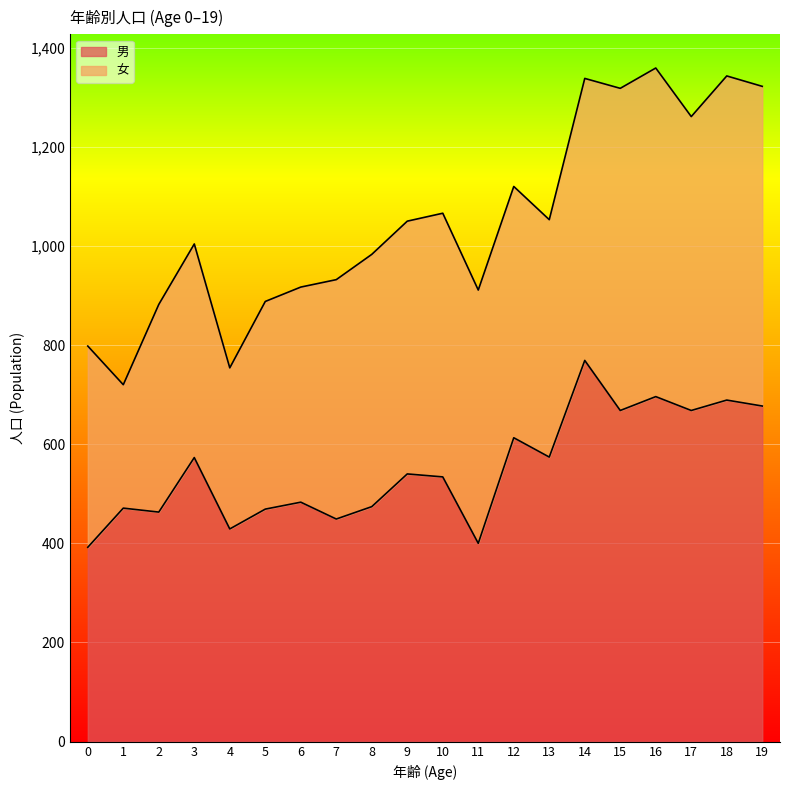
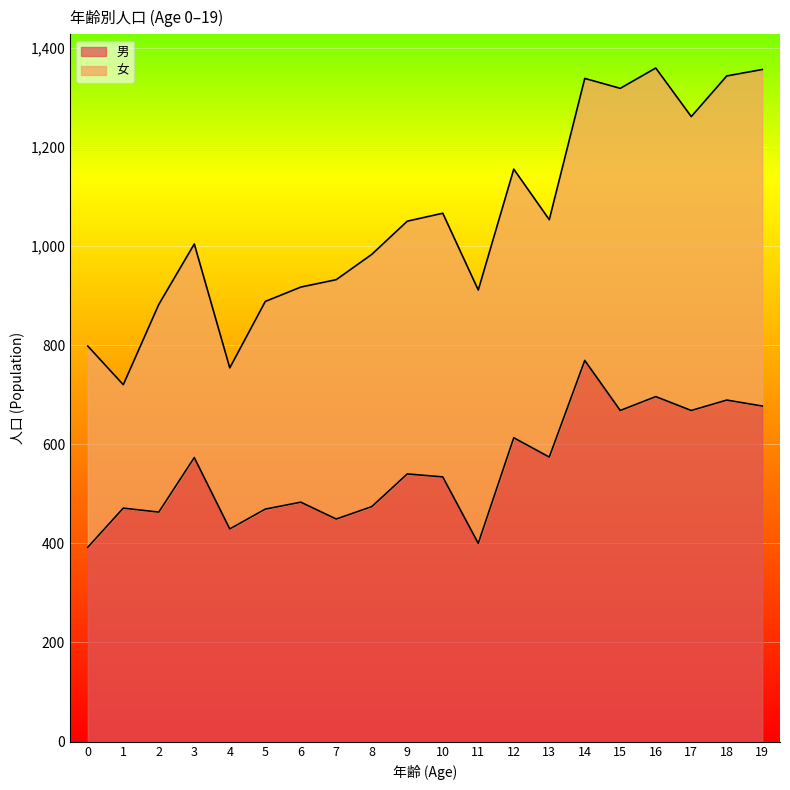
女, 12: 510 -> 540
女, 19: 650 -> 680
